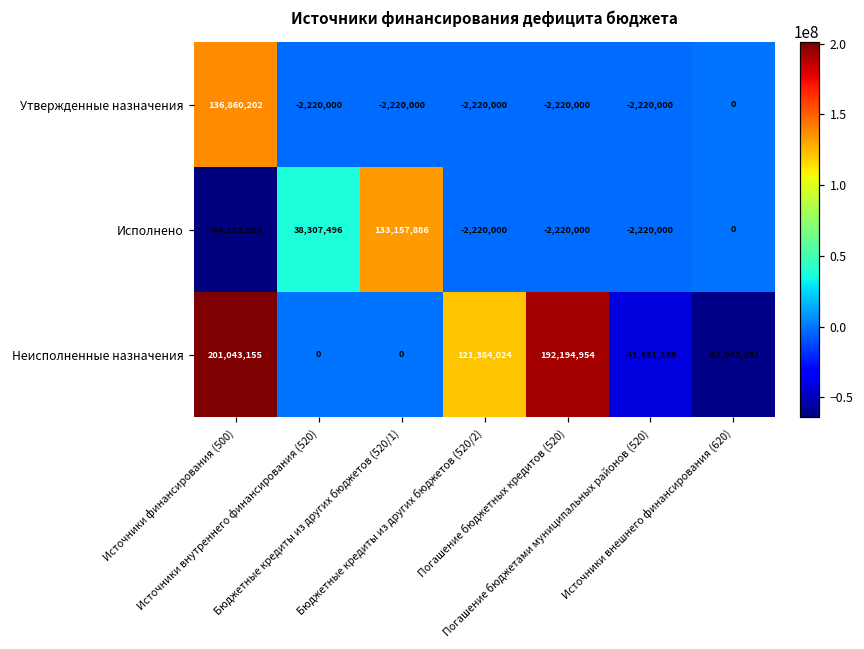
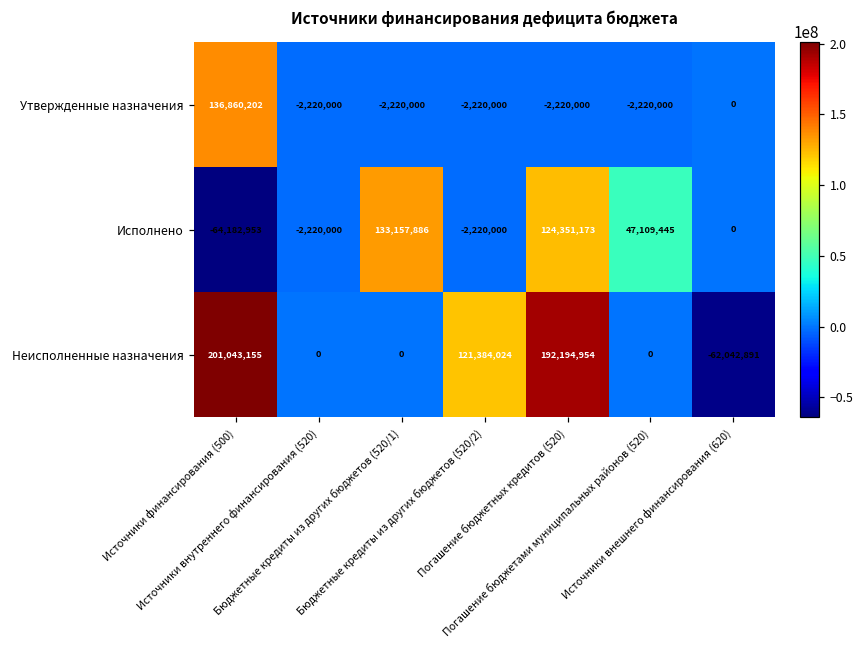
Исполнено, Источники внутреннего финансирования (520): 38,307,496 -> -2,220,000
Исполнено, Погашение бюджетных кредитов (520): -2,220,000 -> 124,351,173
Исполнено, Погашение бюджетами муниципальных районов (520): -2,220,000 -> 47,109,445
Неисполненные назначения, Погашение бюджетами муниципальных районов (520): -41,431,239 -> 0
